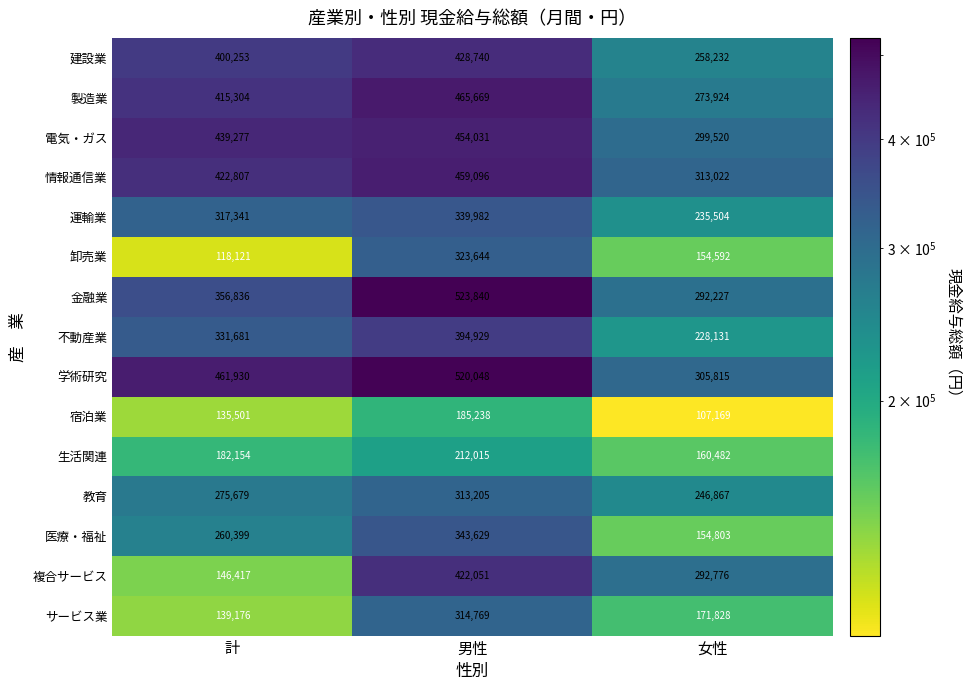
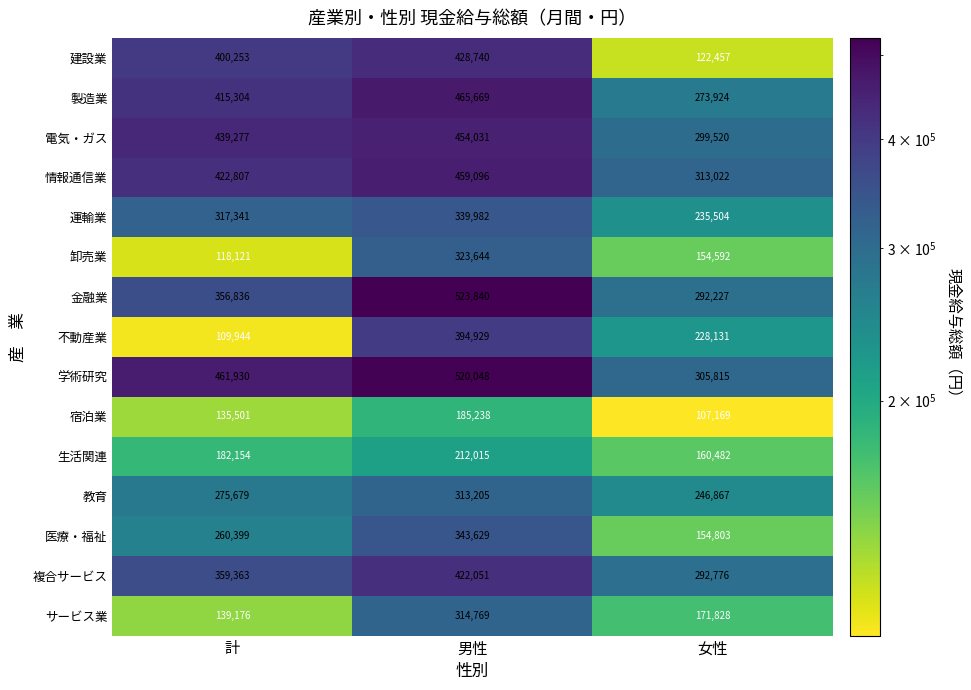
建設業, 女性: 258,232 -> 122,457
不動産業, 計: 331,681 -> 109,944
複合サービス, 計: 146,417 -> 359,363
